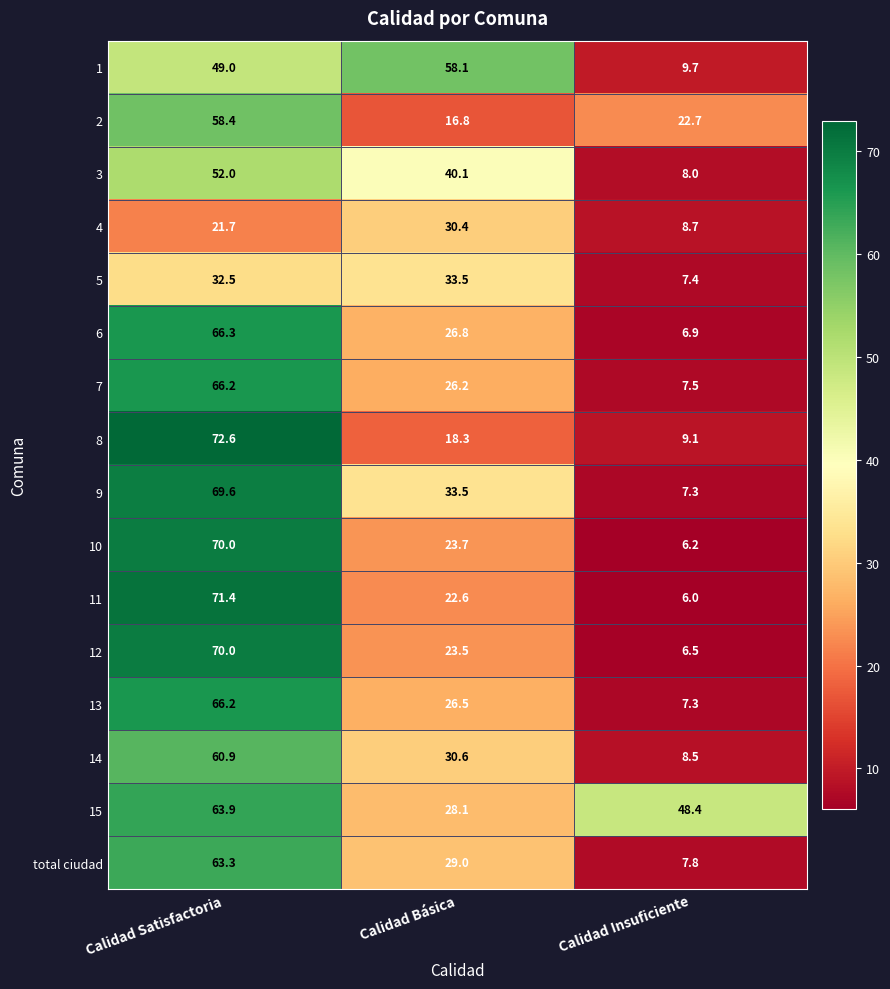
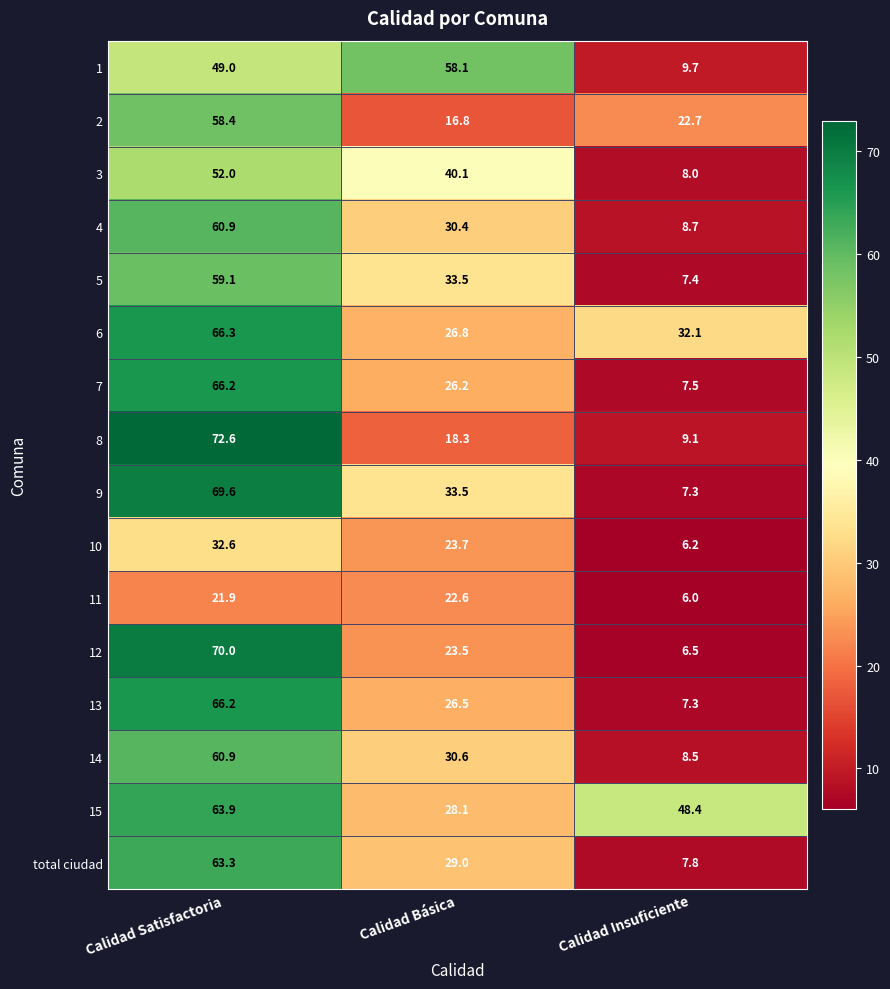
4, Calidad Satisfactoria: 21.7 -> 60.9
5, Calidad Satisfactoria: 32.5 -> 59.1
6, Calidad Insuficiente: 6.9 -> 32.1
10, Calidad Satisfactoria: 70.0 -> 32.6
11, Calidad Satisfactoria: 71.4 -> 21.9
